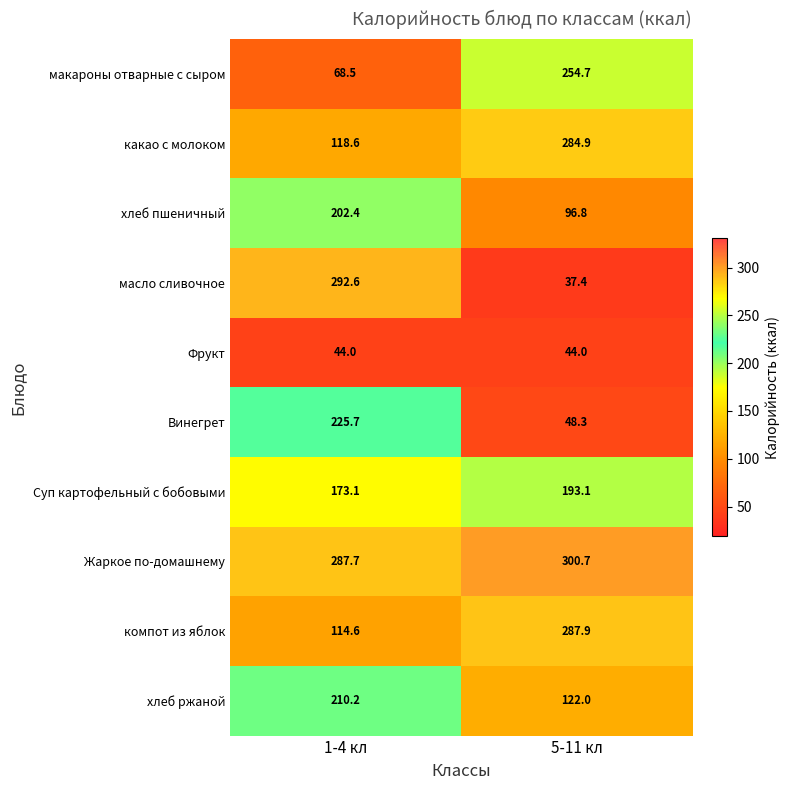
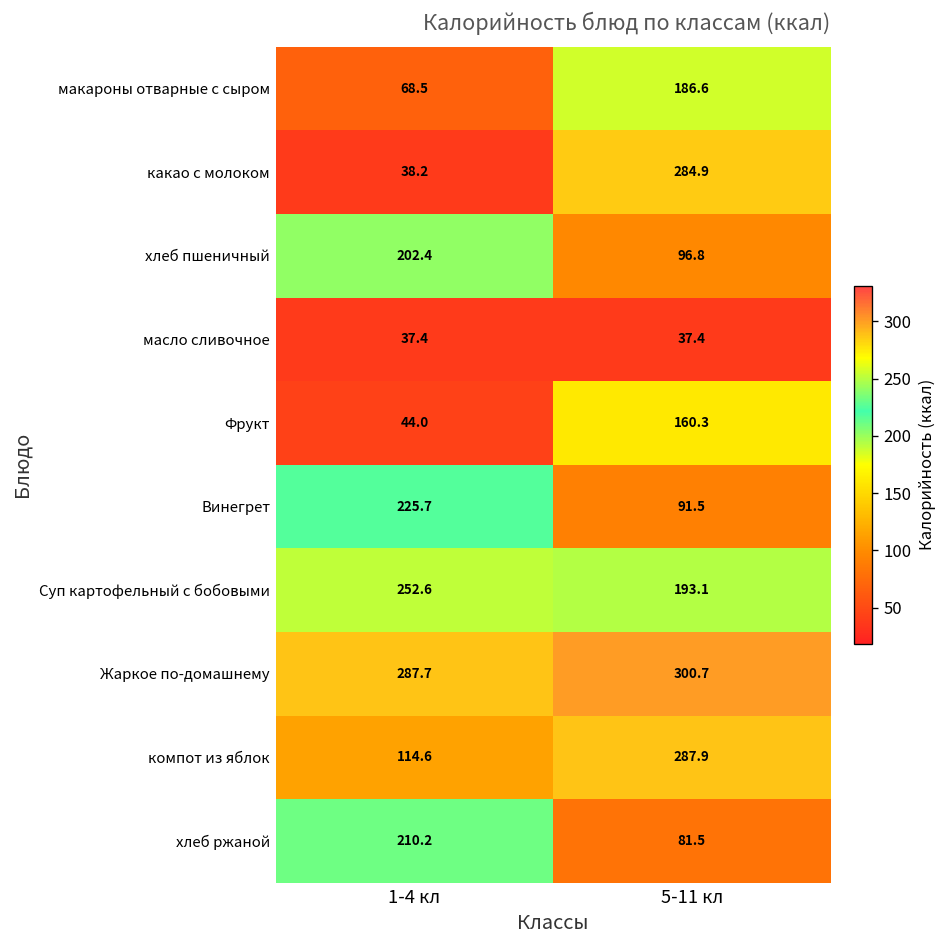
макароны отварные с сыром, 5-11 кл: 254.7 -> 186.6
какао с молоком, 1-4 кл: 118.6 -> 38.2
масло сливочное, 1-4 кл: 292.6 -> 37.4
Фрукт, 5-11 кл: 44.0 -> 160.3
Винегрет, 5-11 кл: 48.3 -> 91.5
Суп картофельный с бобовыми, 1-4 кл: 173.1 -> 252.6
хлеб ржаной, 5-11 кл: 122.0 -> 81.5
